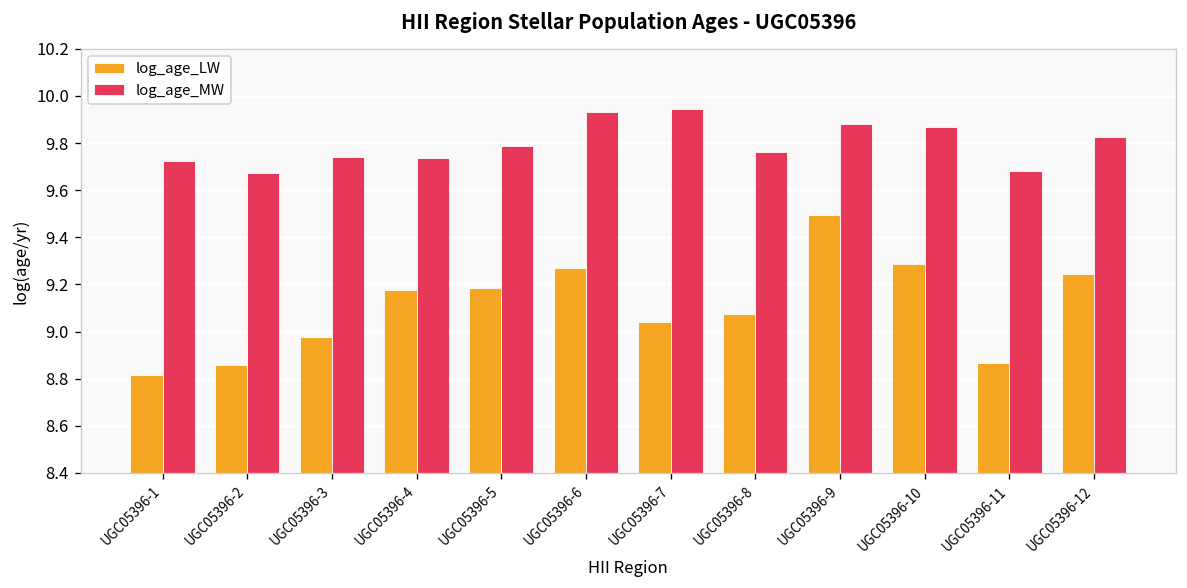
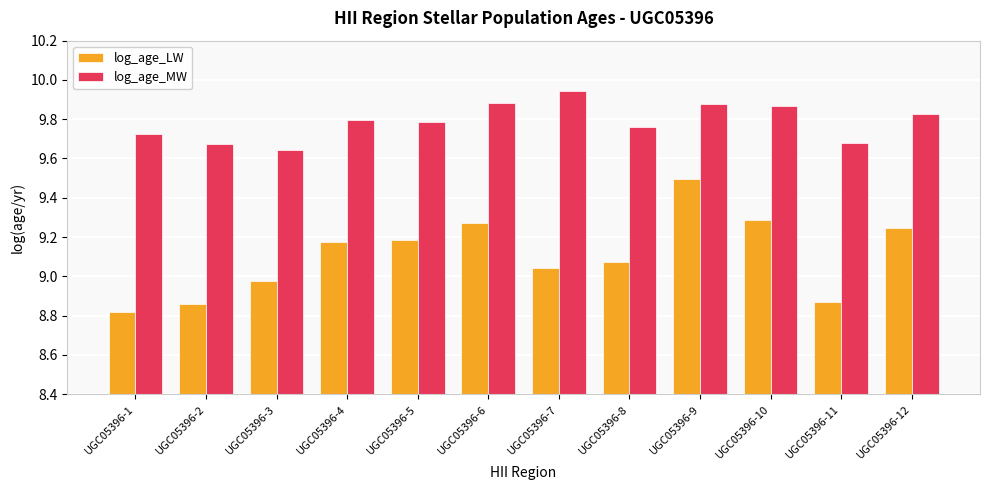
log_age_MW, UGC05396-3: 9.74 -> 9.64
log_age_MW, UGC05396-4: 9.74 -> 9.79
log_age_MW, UGC05396-6: 9.93 -> 9.88
